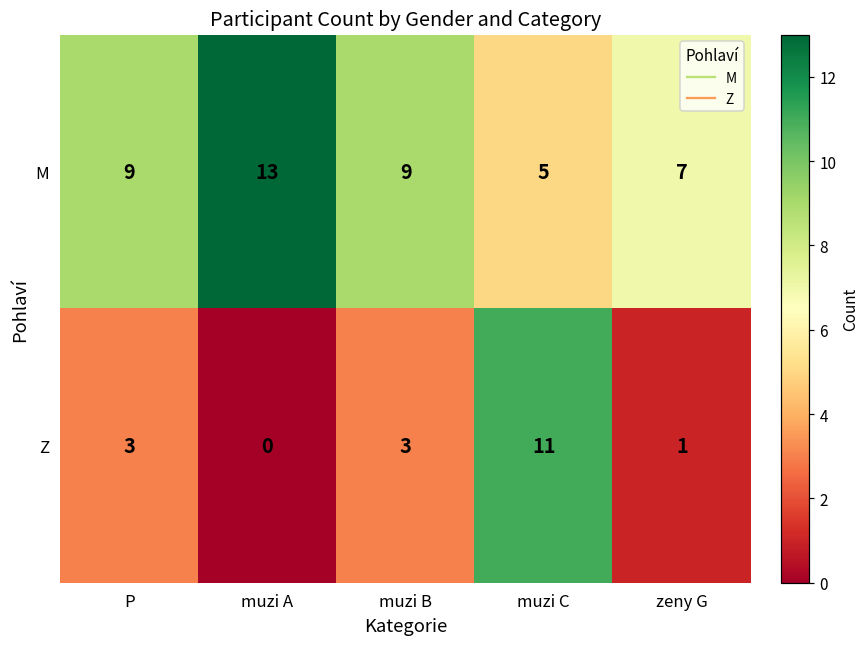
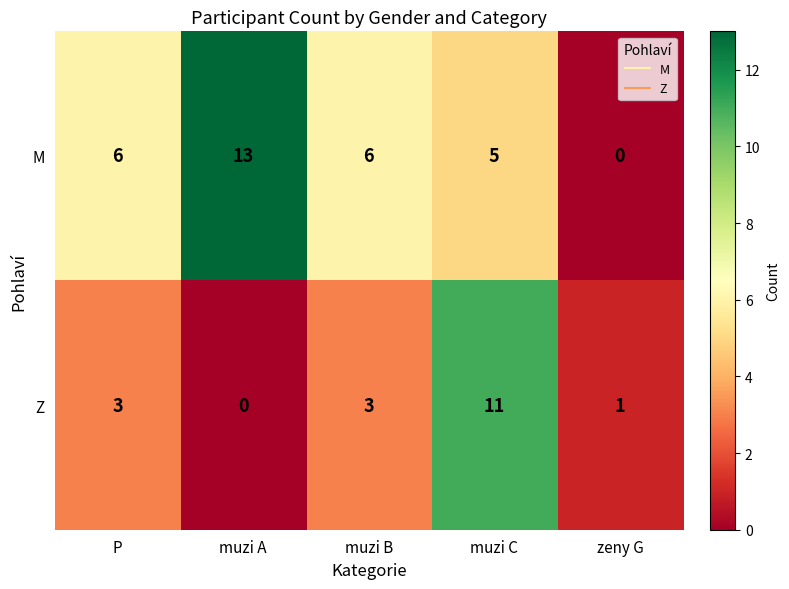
M, P: 9 -> 6
M, muzi B: 9 -> 6
M, zeny G: 7 -> 0
